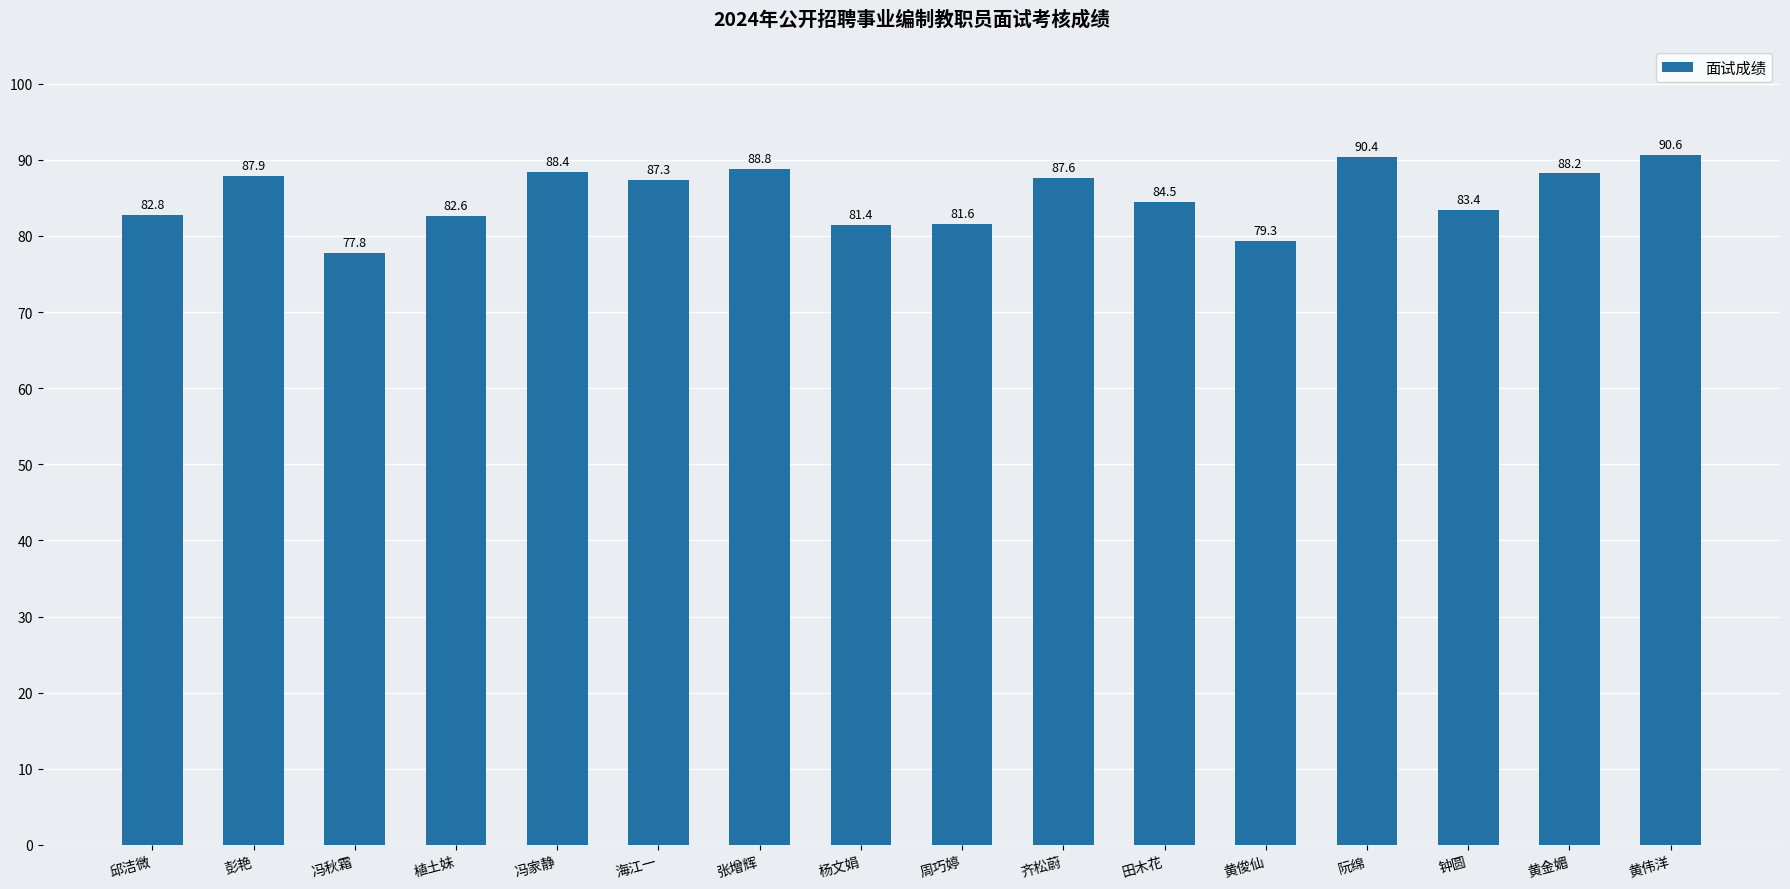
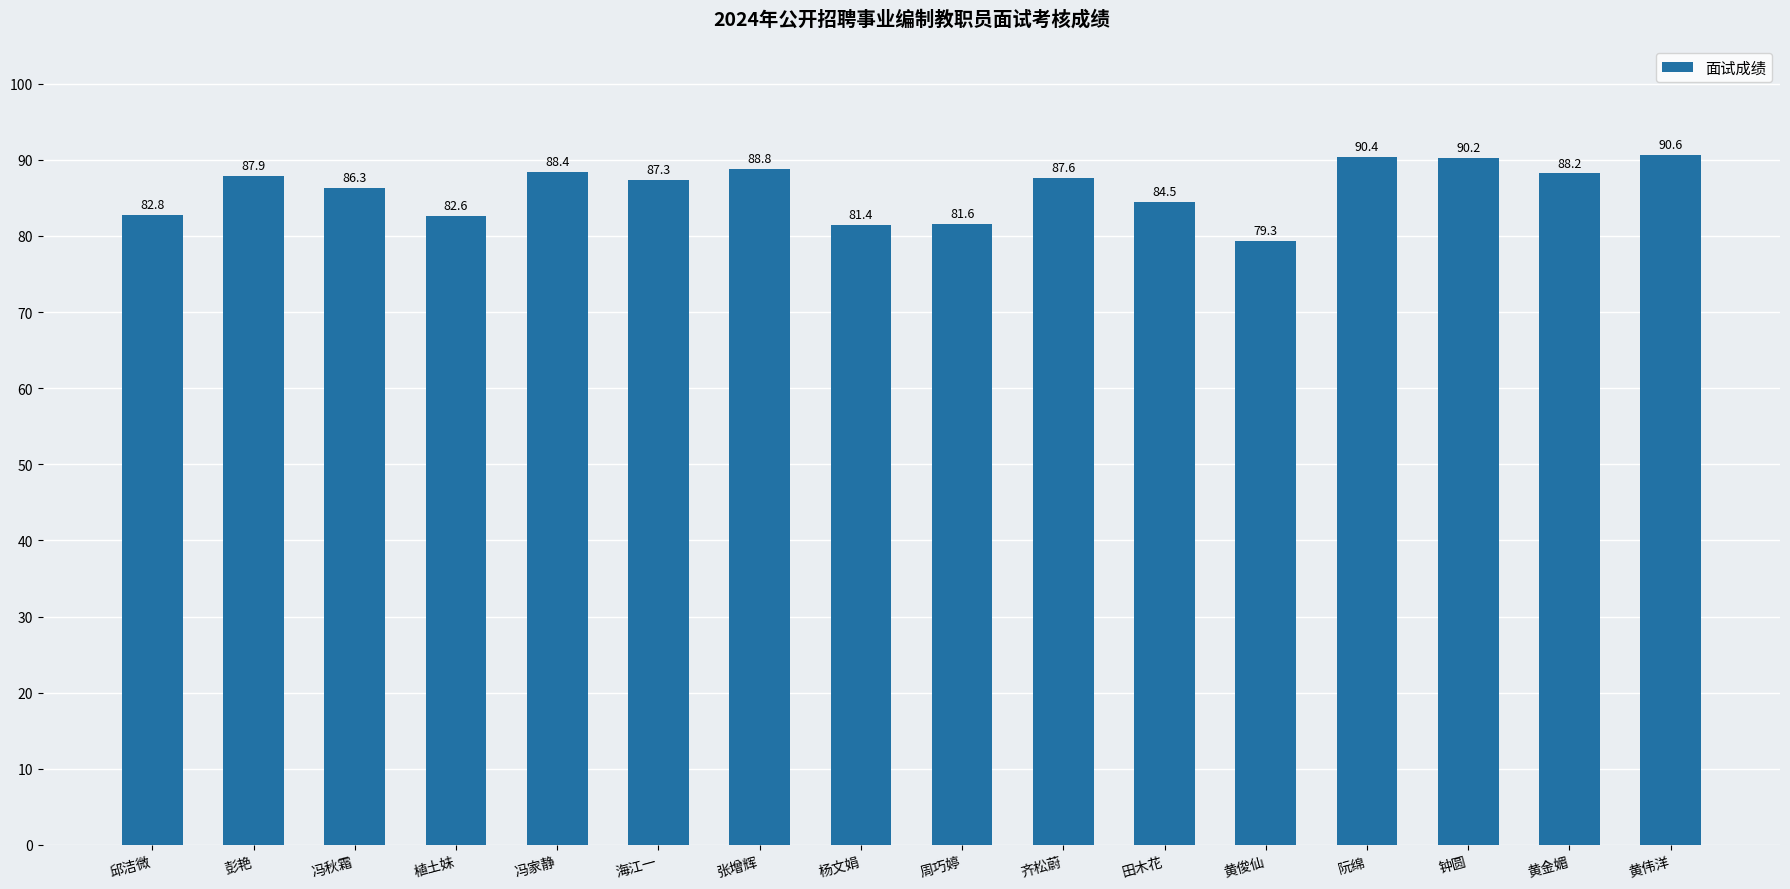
冯秋霜: 77.8 -> 86.3
钟圆: 83.4 -> 90.2
